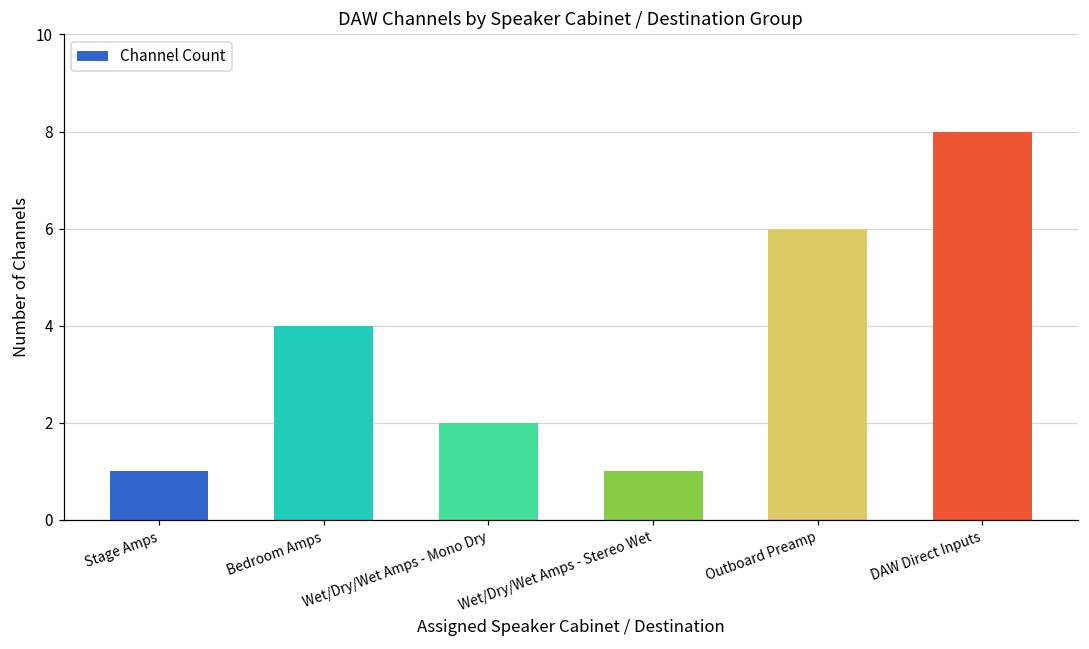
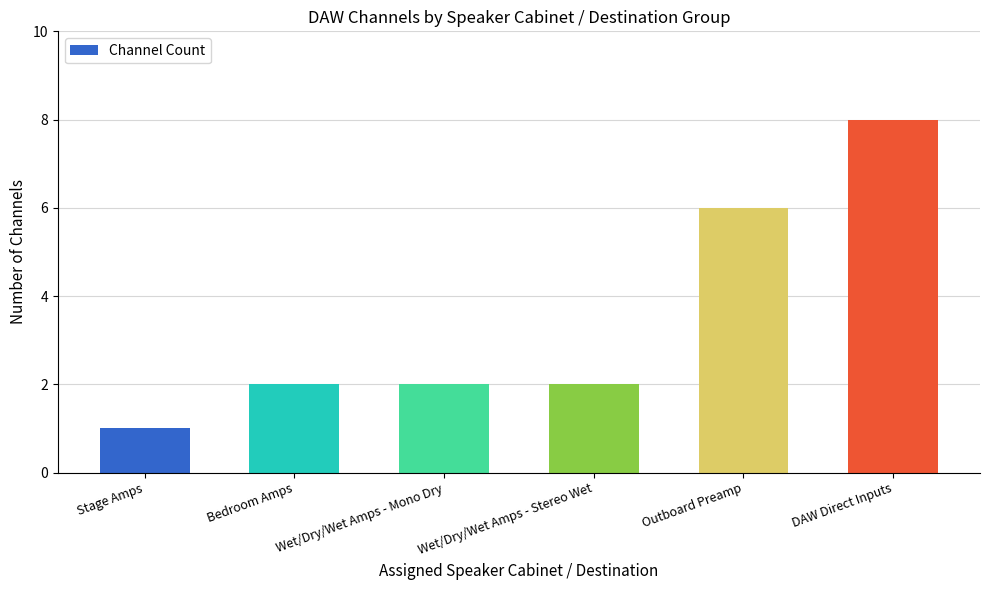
Bedroom Amps: 4 -> 2
Wet/Dry/Wet Amps - Stereo Wet: 1 -> 2
